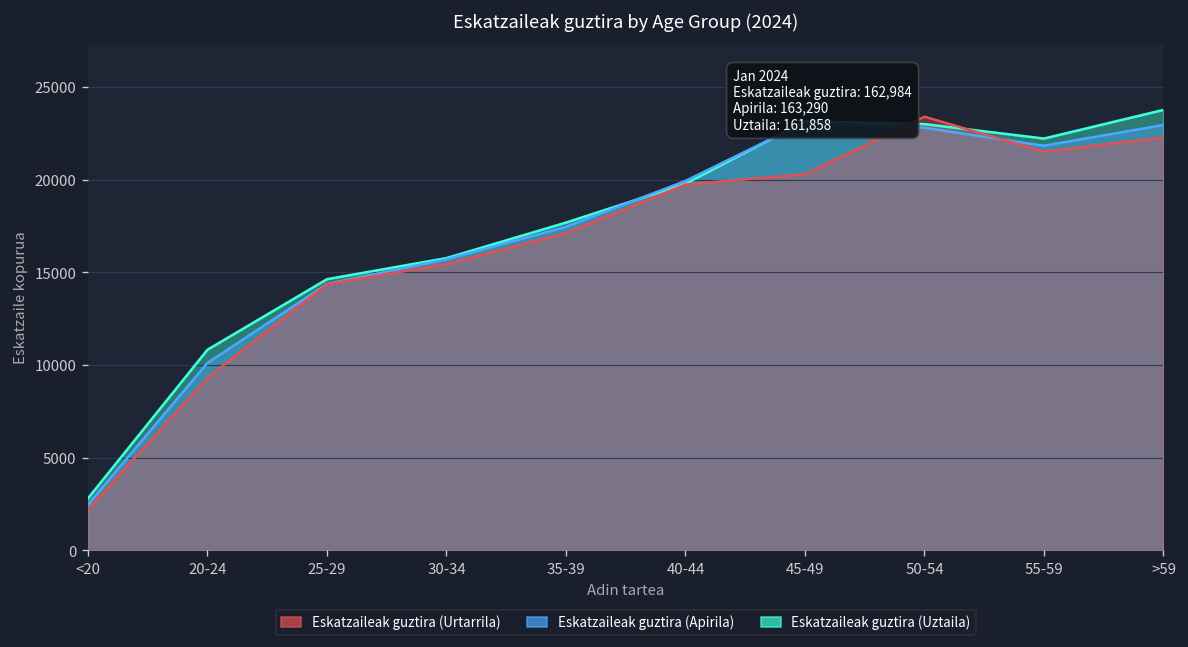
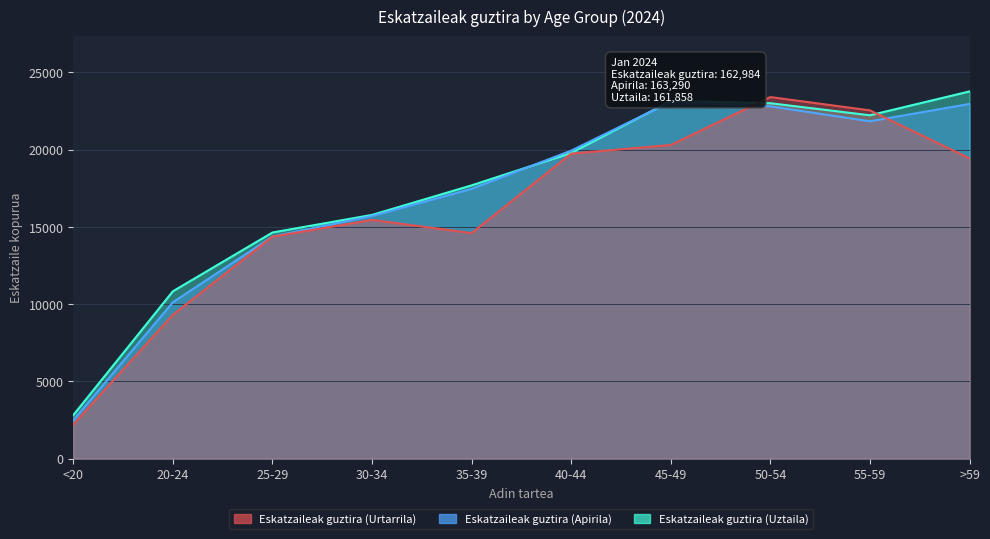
Eskatzaileak guztira (Urtarrila), 35-39: 17100 -> 14600
Eskatzaileak guztira (Urtarrila), 55-59: 21500 -> 22500
Eskatzaileak guztira (Urtarrila), >59: 22300 -> 19400
